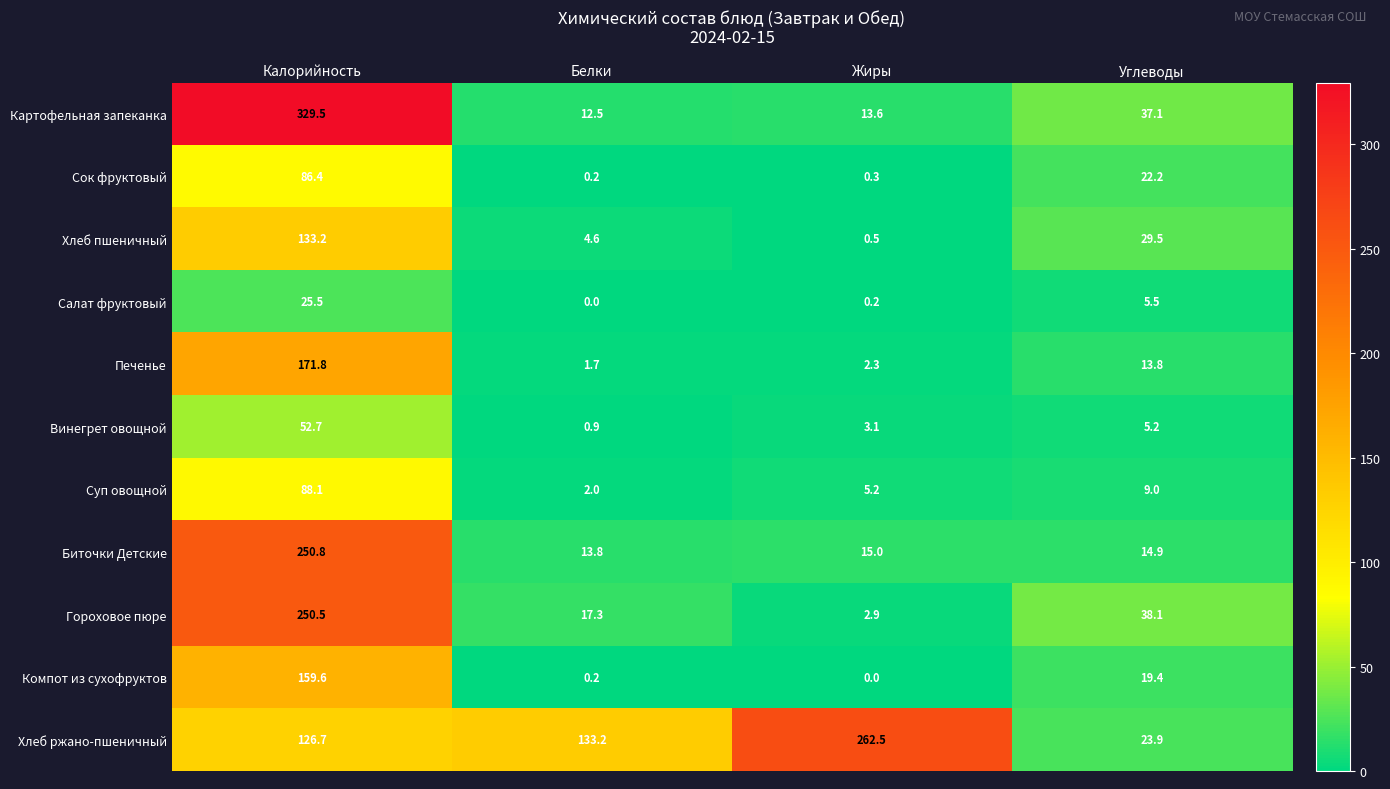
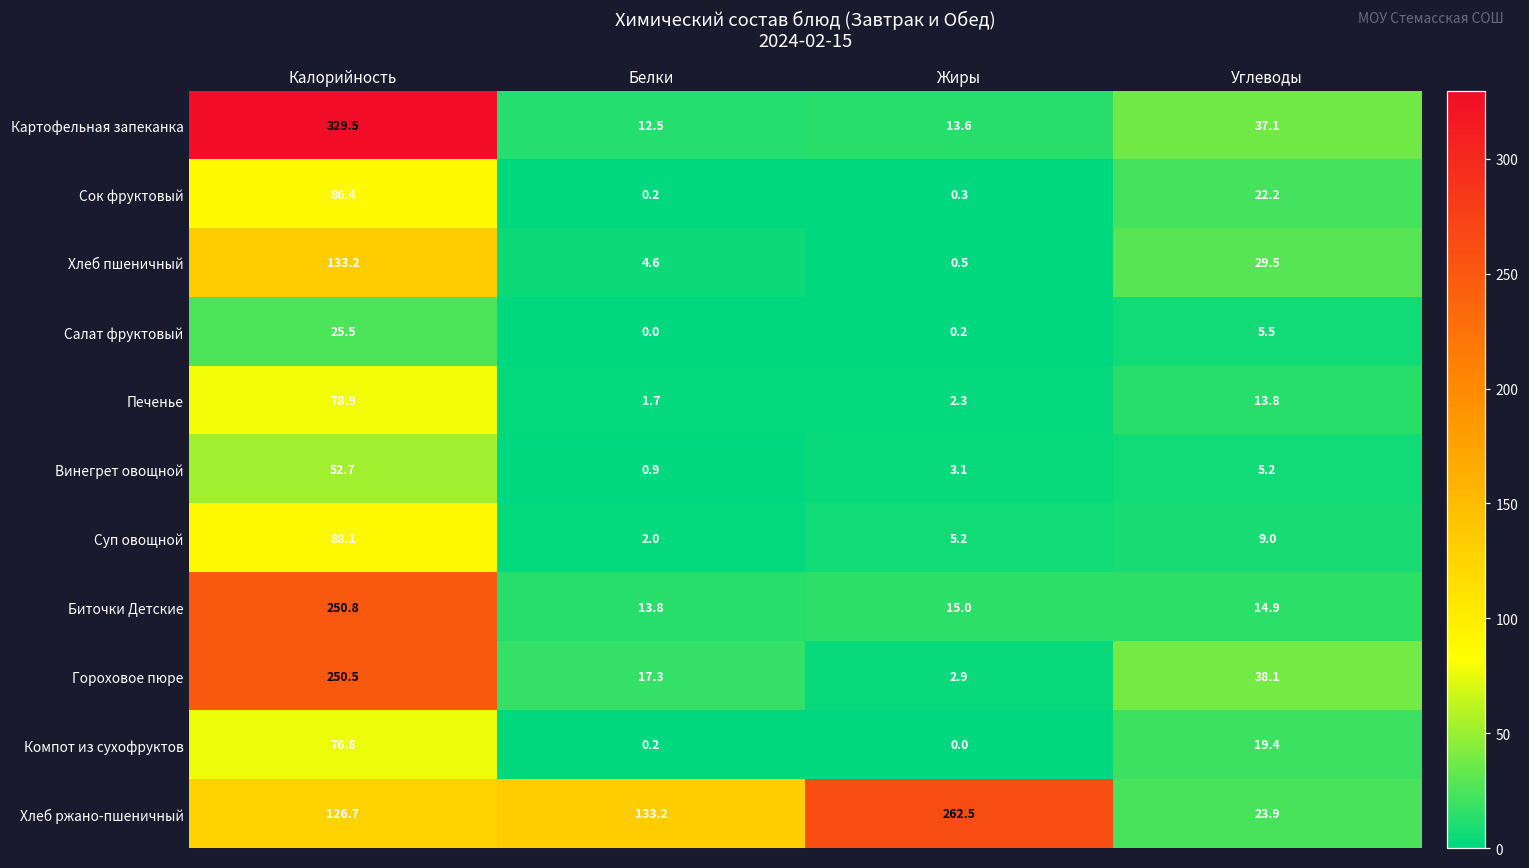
Печенье, Калорийность: 171.8 -> 78.9
Компот из сухофруктов, Калорийность: 159.6 -> 76.8
